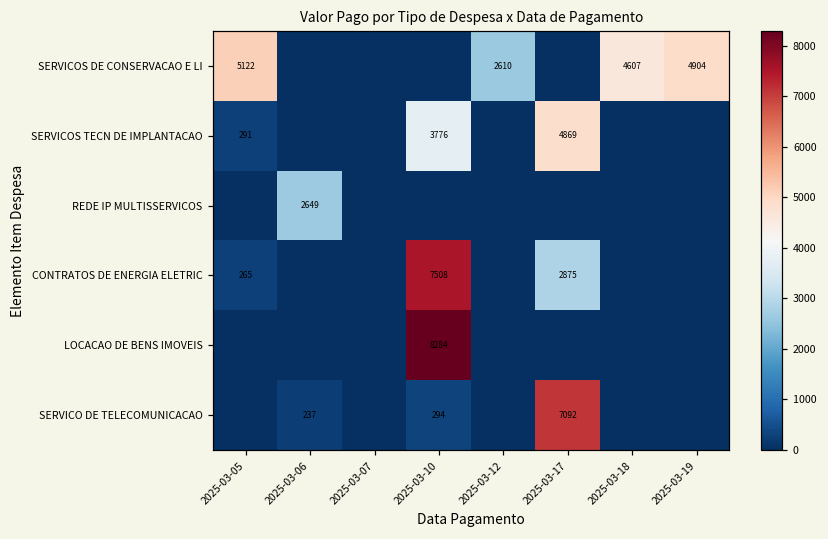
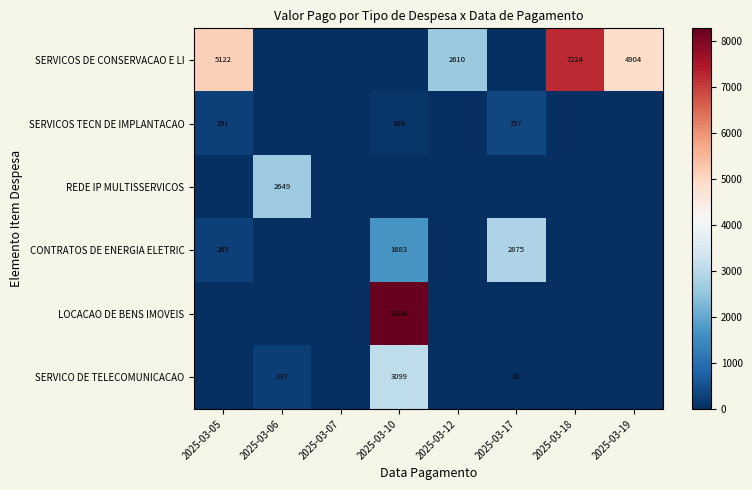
SERVICOS DE CONSERVACAO E LI, 2025-03-18: 4607 -> 7224
SERVICOS TECN DE IMPLANTACAO, 2025-03-10: 3776 -> 106
SERVICOS TECN DE IMPLANTACAO, 2025-03-17: 4869 -> 357
CONTRATOS DE ENERGIA ELETRIC, 2025-03-10: 7508 -> 1683
SERVICO DE TELECOMUNICACAO, 2025-03-10: 294 -> 3099
SERVICO DE TELECOMUNICACAO, 2025-03-17: 7092 -> 28
